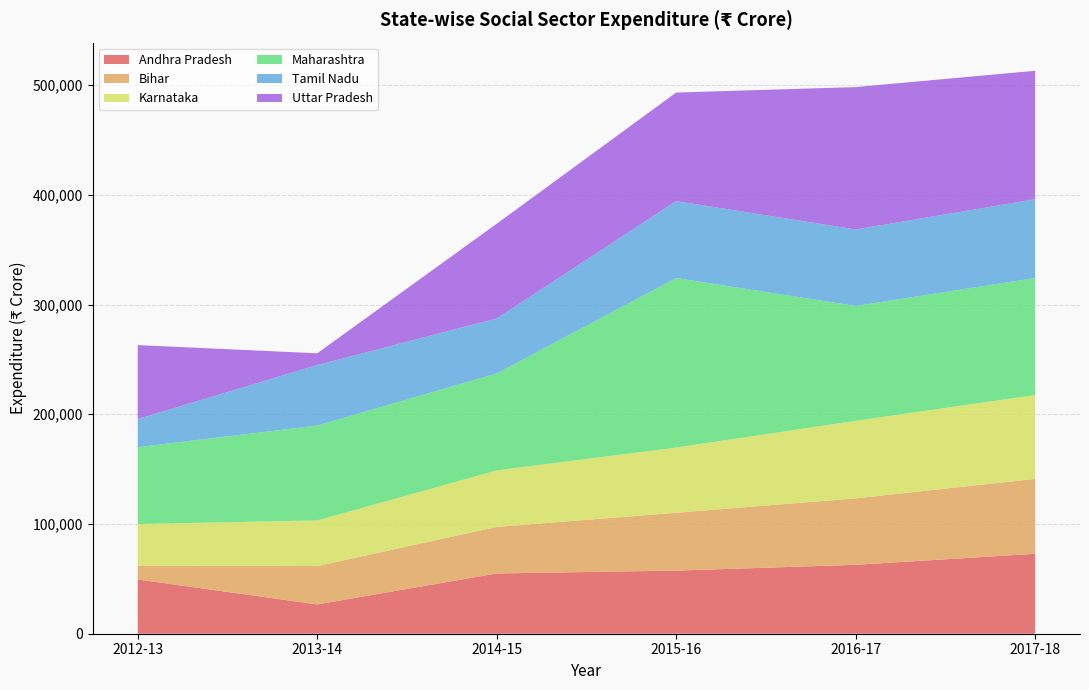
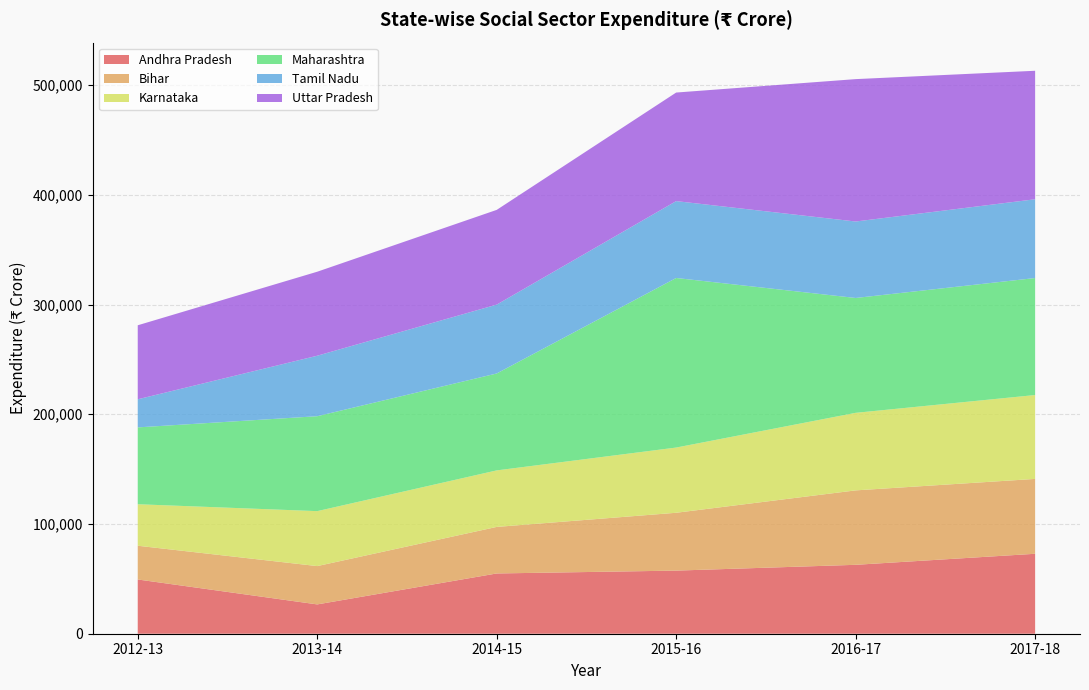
Bihar, 2012-13: 13,000 -> 31,000
Karnataka, 2013-14: 42,000 -> 50,000
Uttar Pradesh, 2013-14: 11,000 -> 77,000
Tamil Nadu, 2014-15: 50,000 -> 63,000
Bihar, 2016-17: 61,000 -> 68,000
